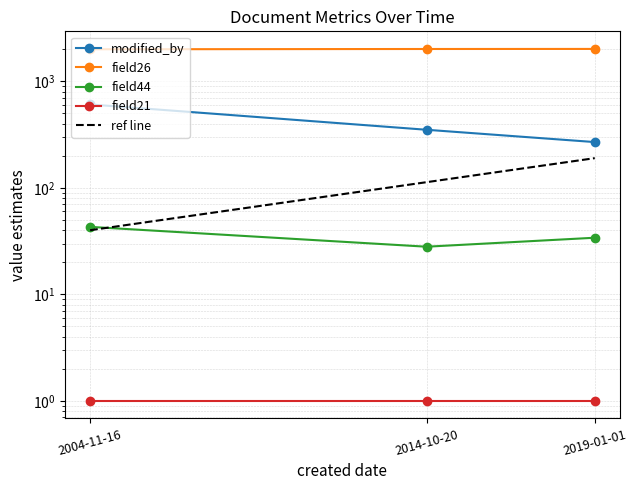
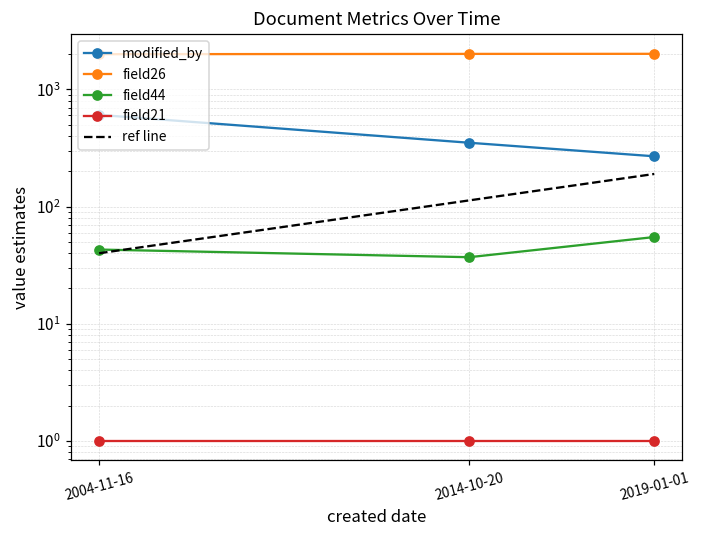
field44, 2014-10-20: 28 -> 37
field44, 2019-01-01: 34 -> 60
